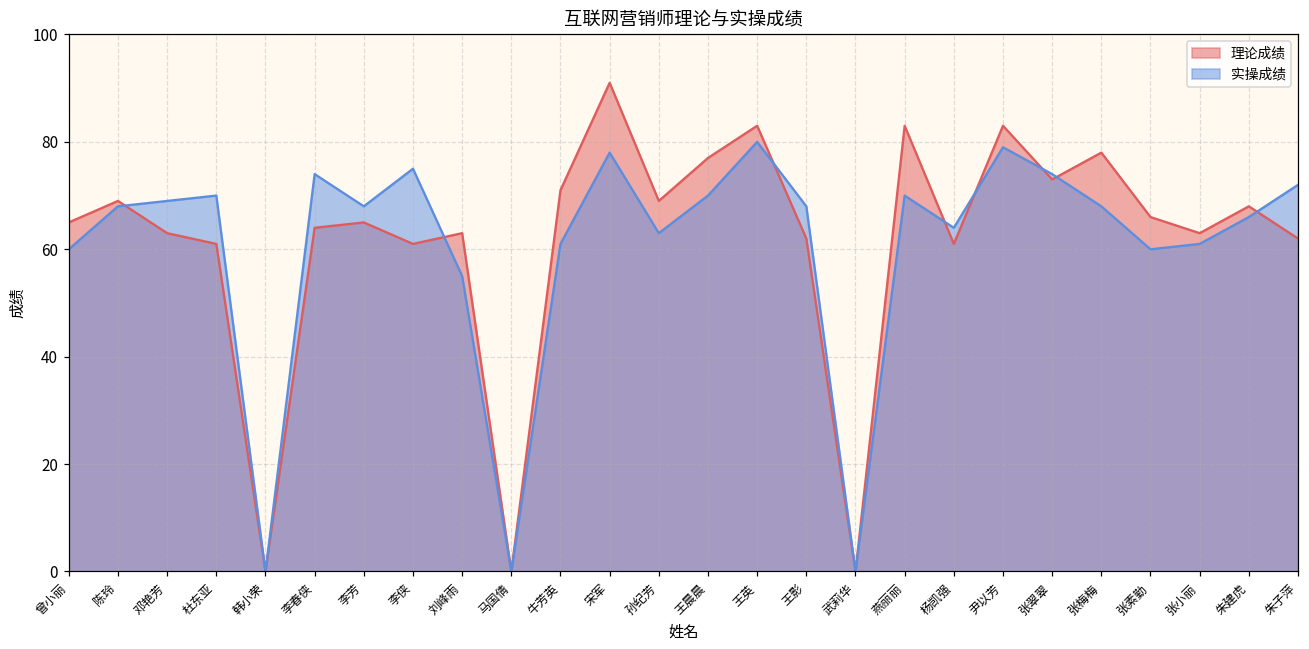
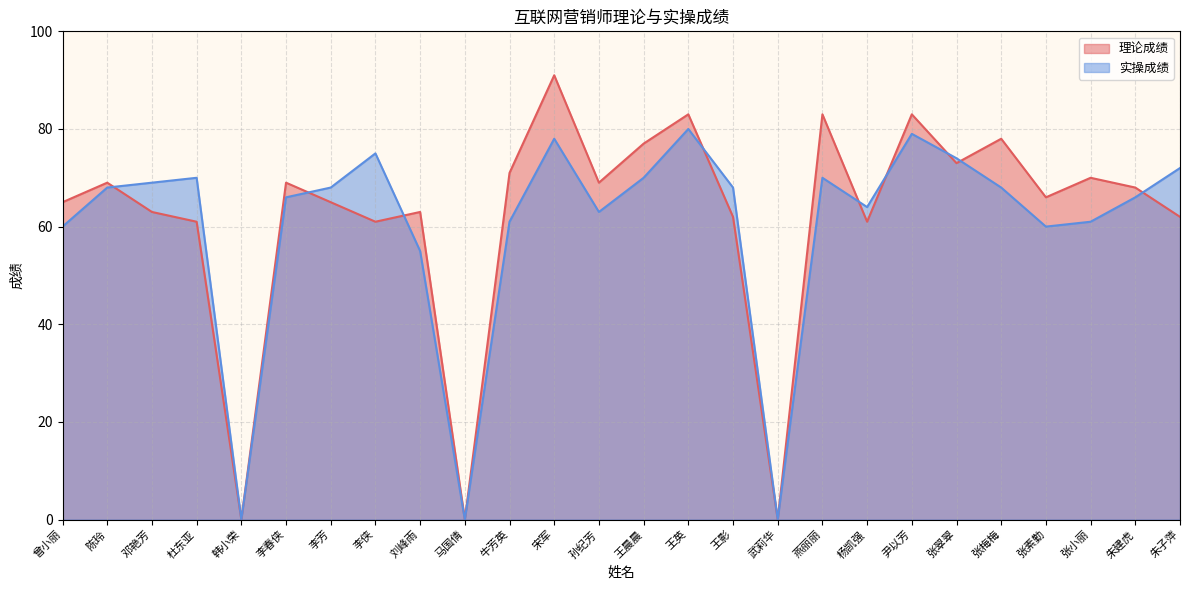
理论成绩, 李春侠: 64 -> 69
实操成绩, 李春侠: 74 -> 66
理论成绩, 张小丽: 63 -> 70
